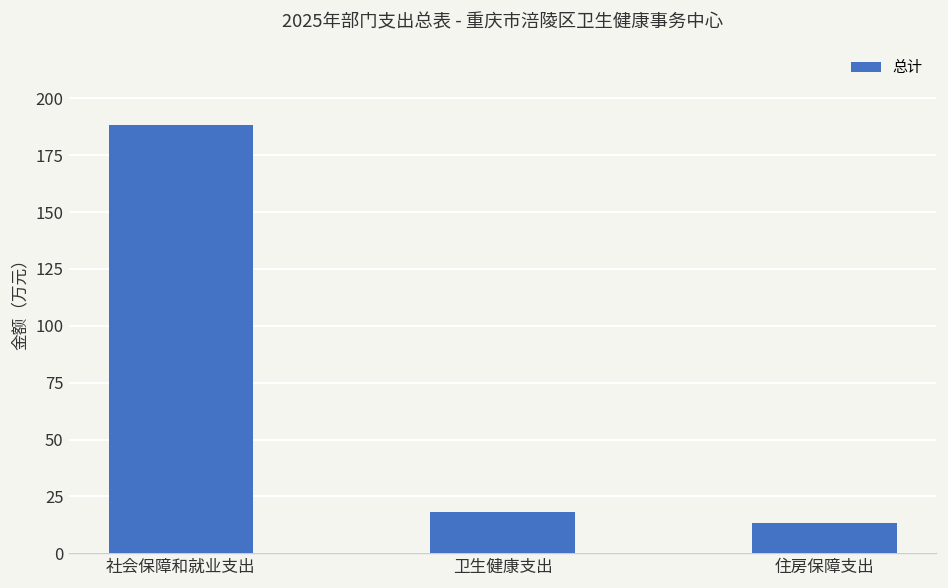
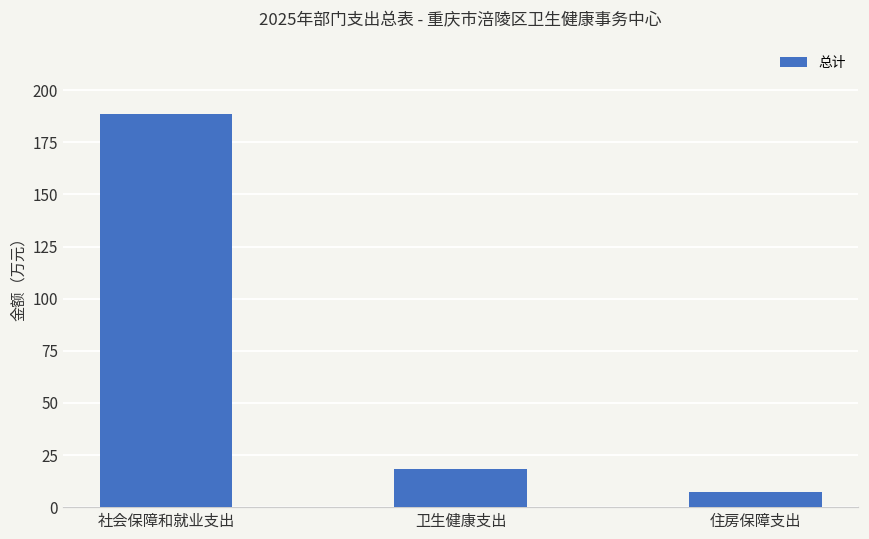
住房保障支出: 13 -> 7
